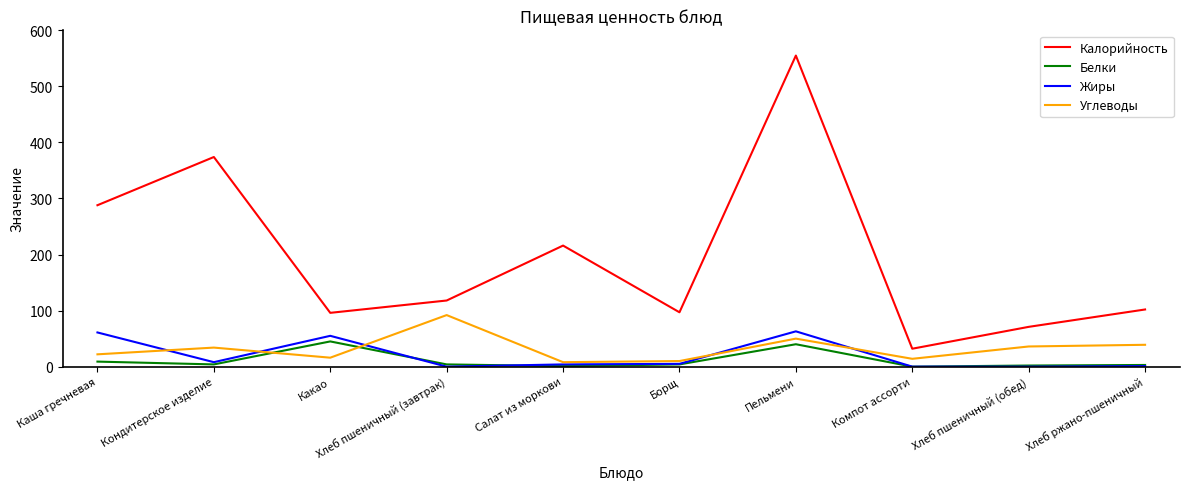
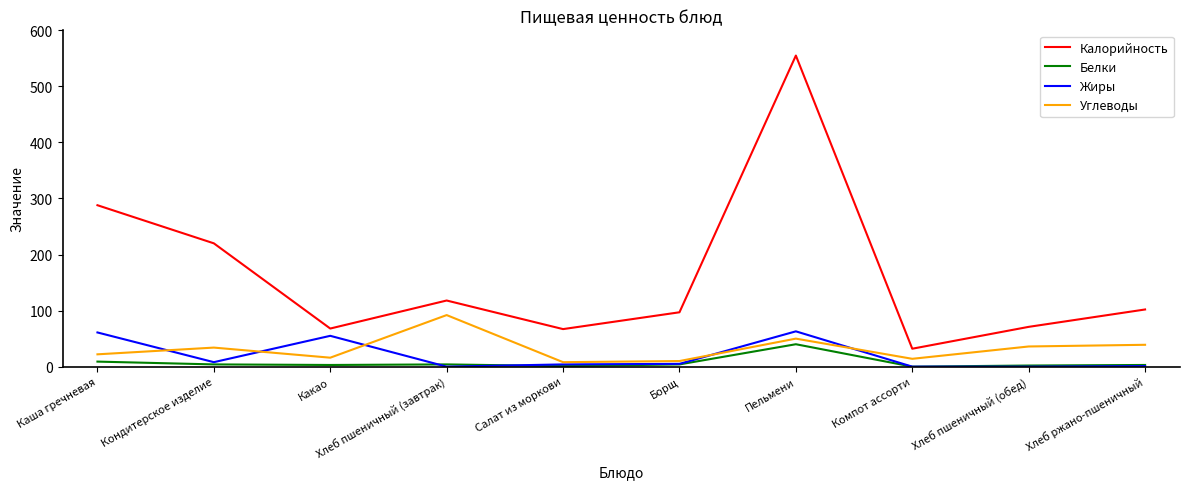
Калорийность, Кондитерское изделие: 370 -> 220
Калорийность, Какао: 100 -> 70
Белки, Какао: 50 -> 0
Калорийность, Салат из моркови: 220 -> 70
